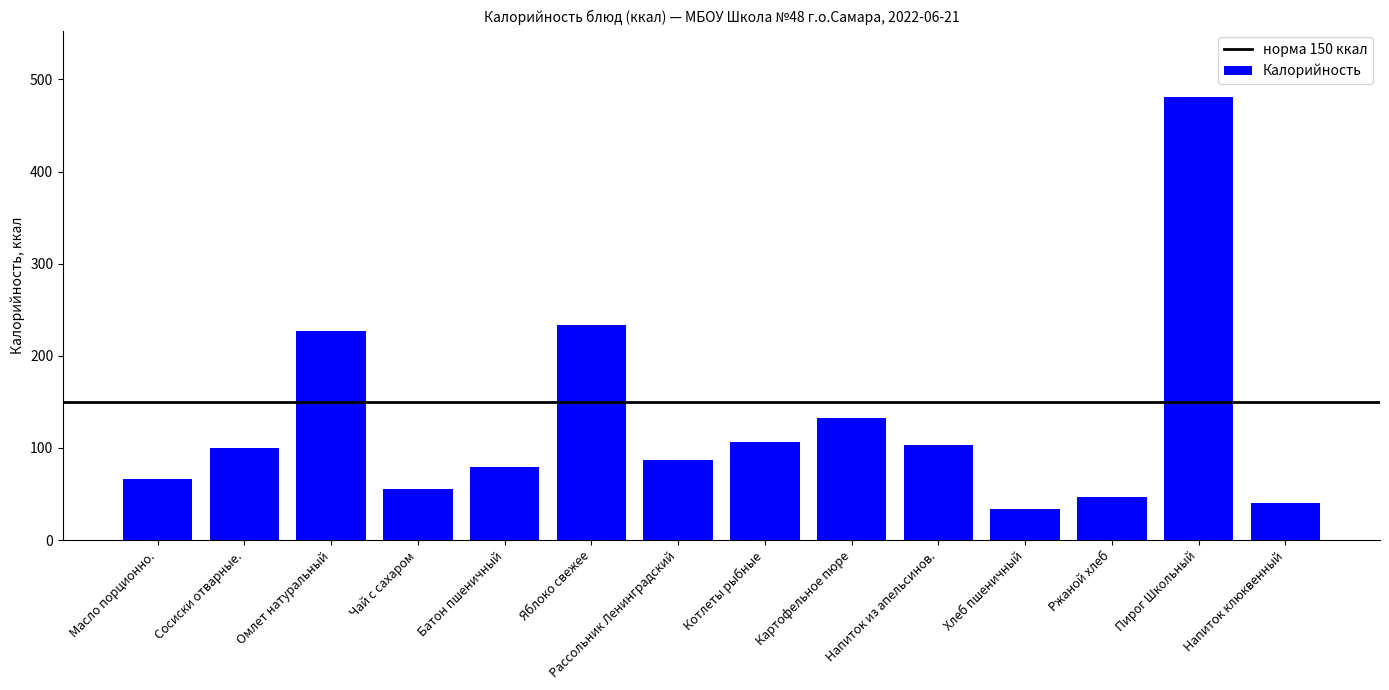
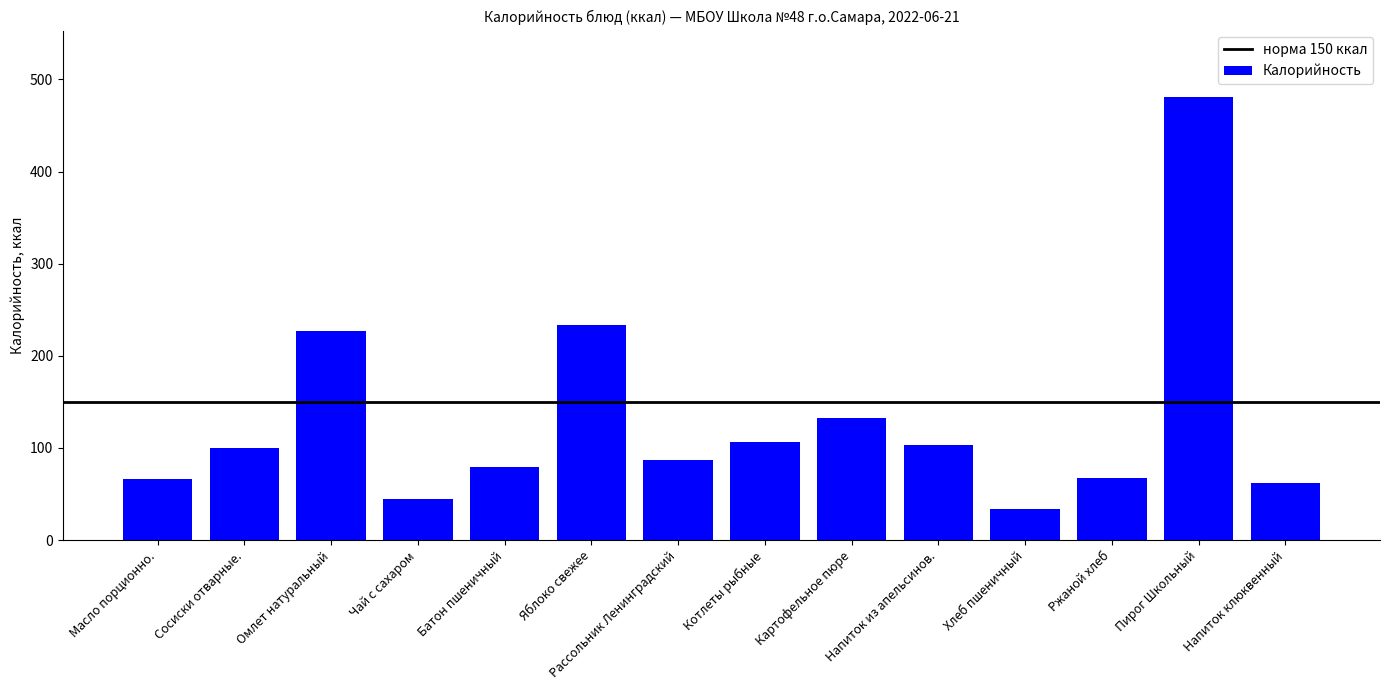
Чай с сахаром: 60 -> 50
Ржаной хлеб: 50 -> 70
Напиток клюквенный: 40 -> 60
